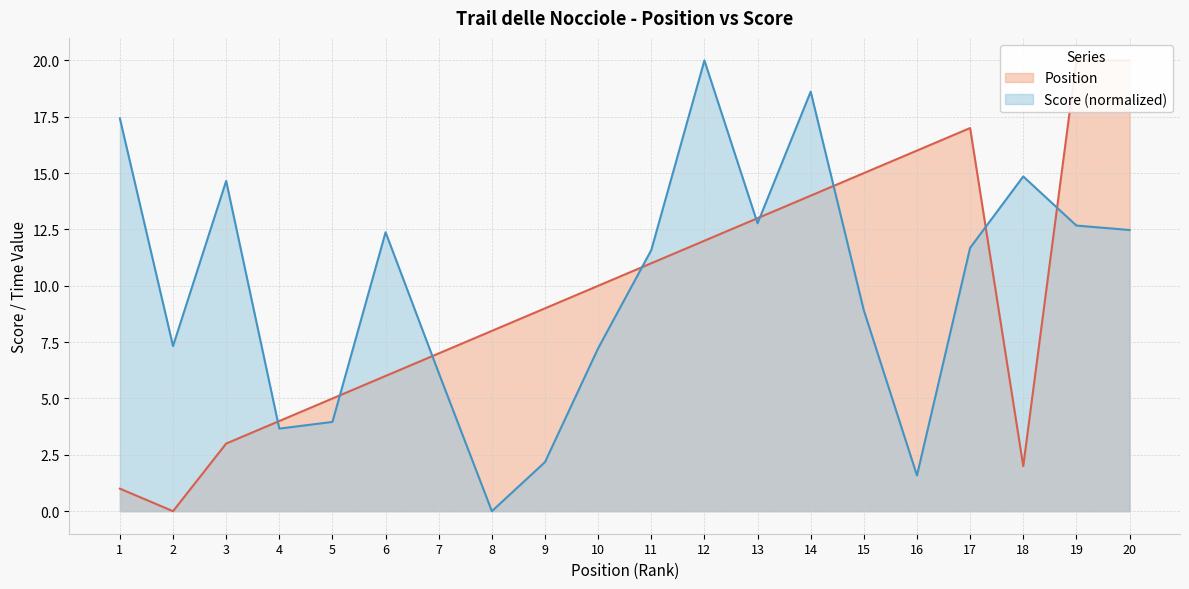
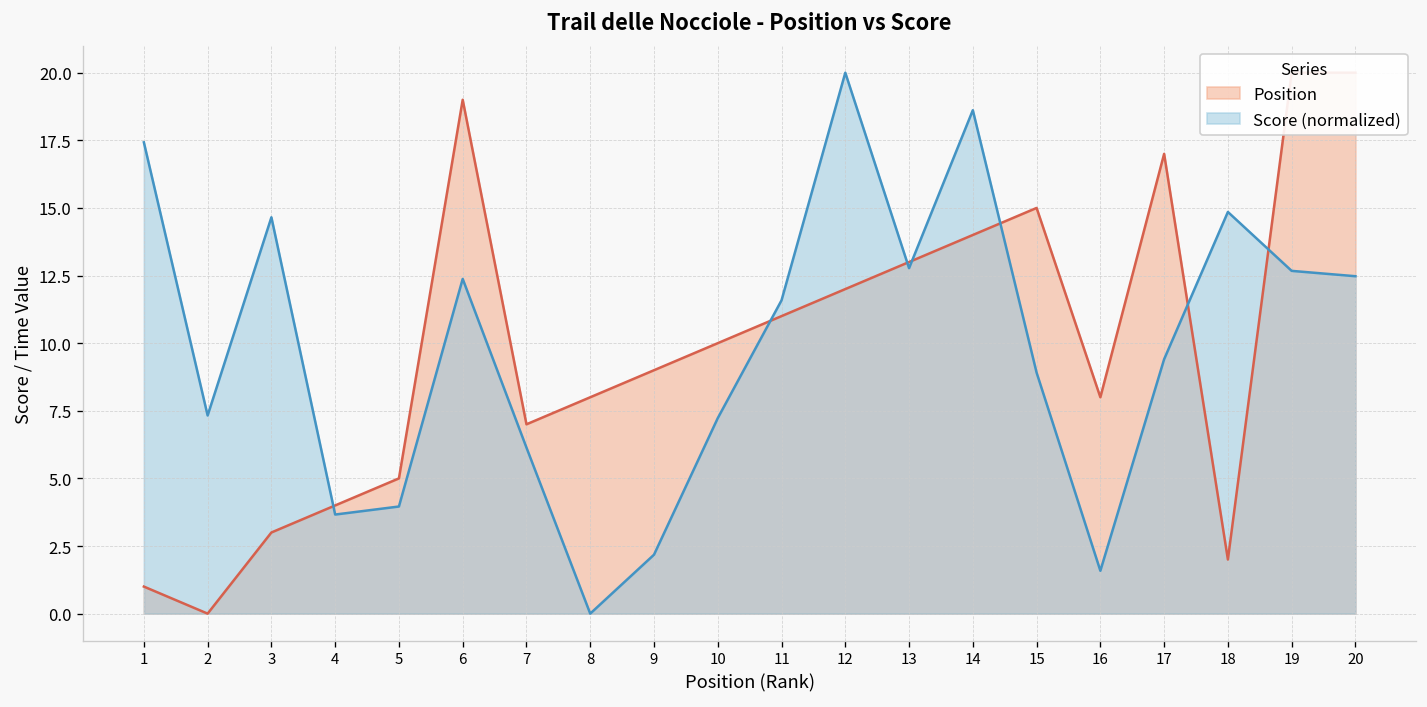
Position, 6: 6 -> 19
Position, 16: 16 -> 8
Score (normalized), 17: 11.7 -> 9.4
